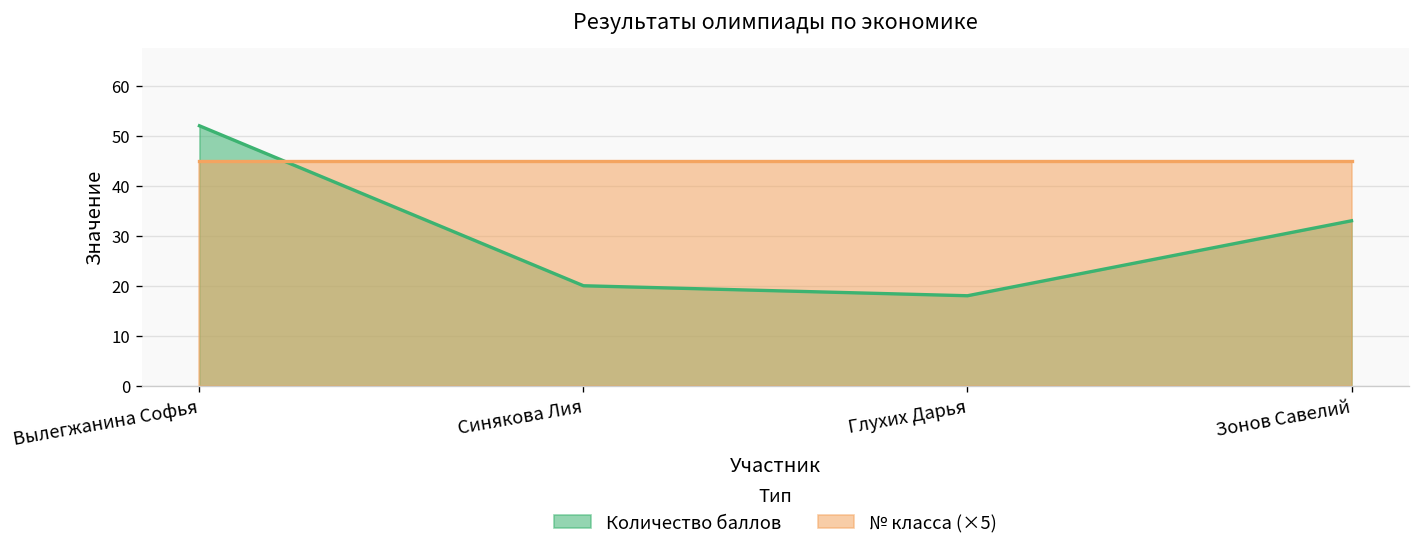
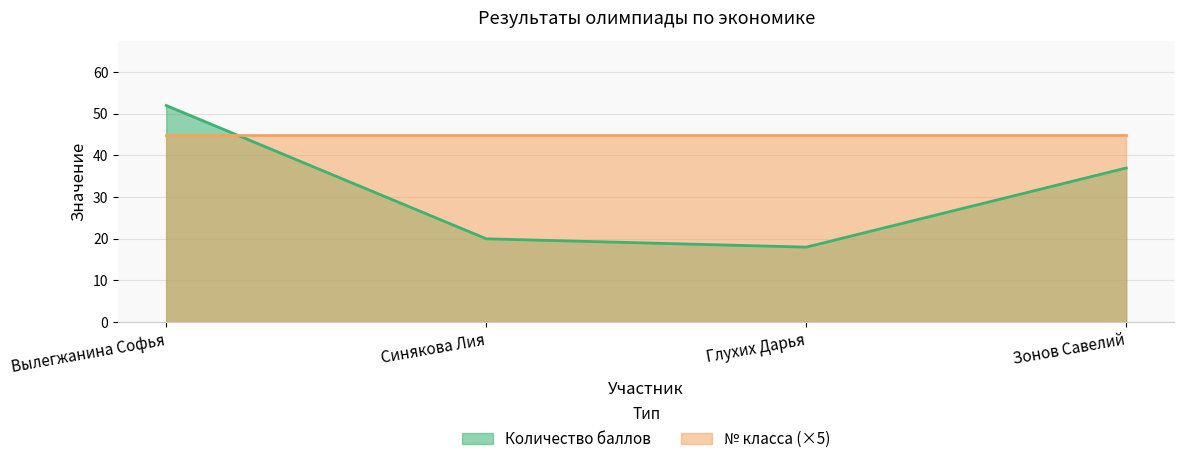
Количество баллов, Зонов Савелий: 33 -> 37
